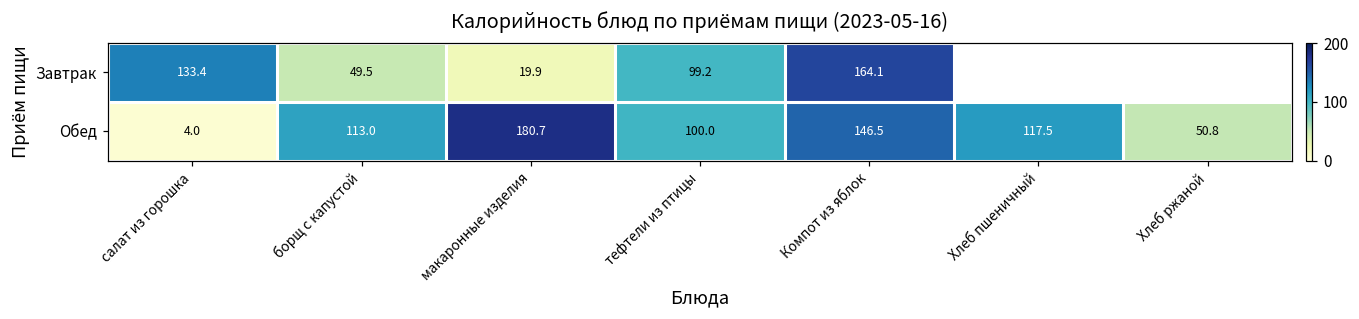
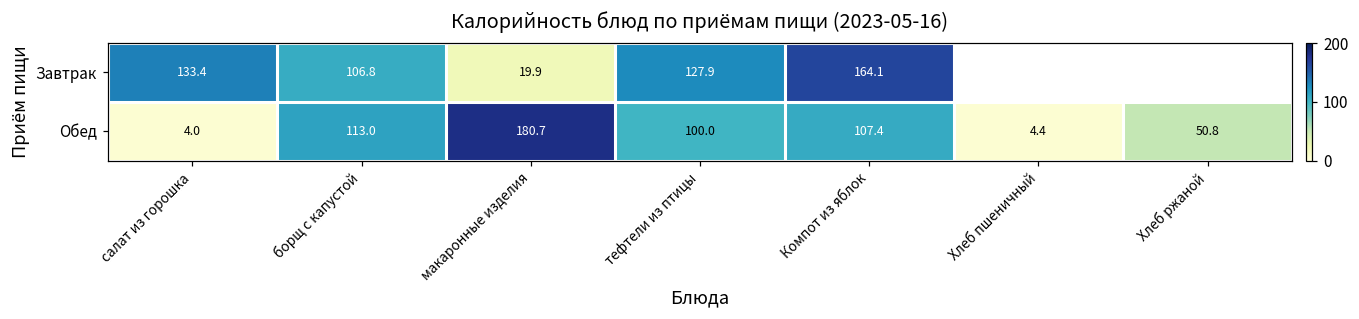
Завтрак, борщ с капустой: 49.5 -> 106.8
Завтрак, тефтели из птицы: 99.2 -> 127.9
Обед, Компот из яблок: 146.5 -> 107.4
Обед, Хлеб пшеничный: 117.5 -> 4.4
